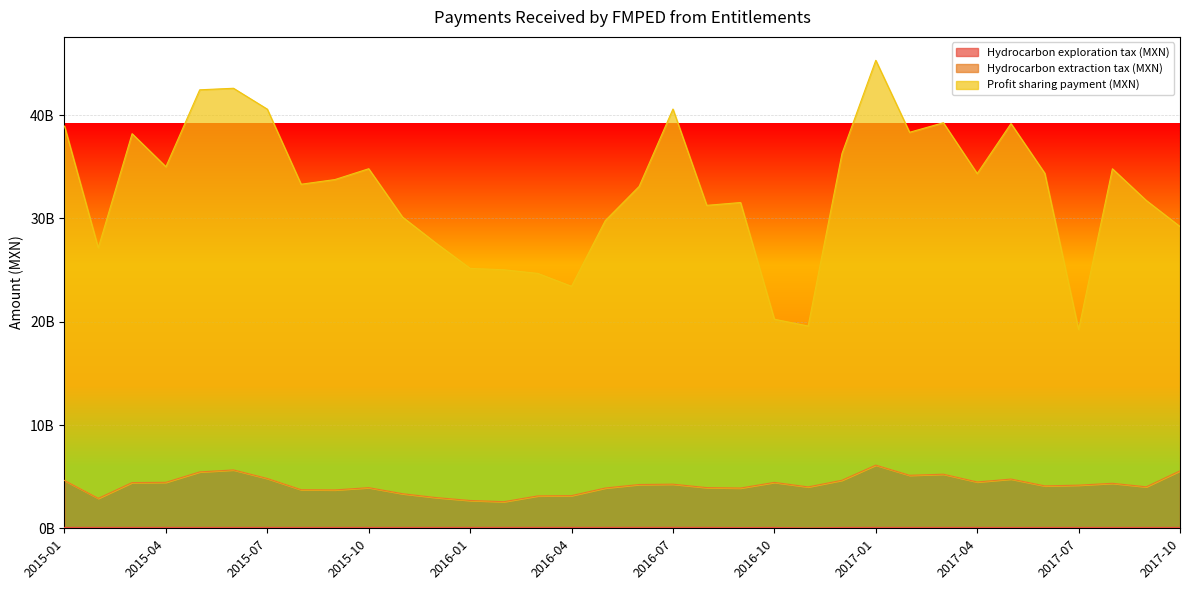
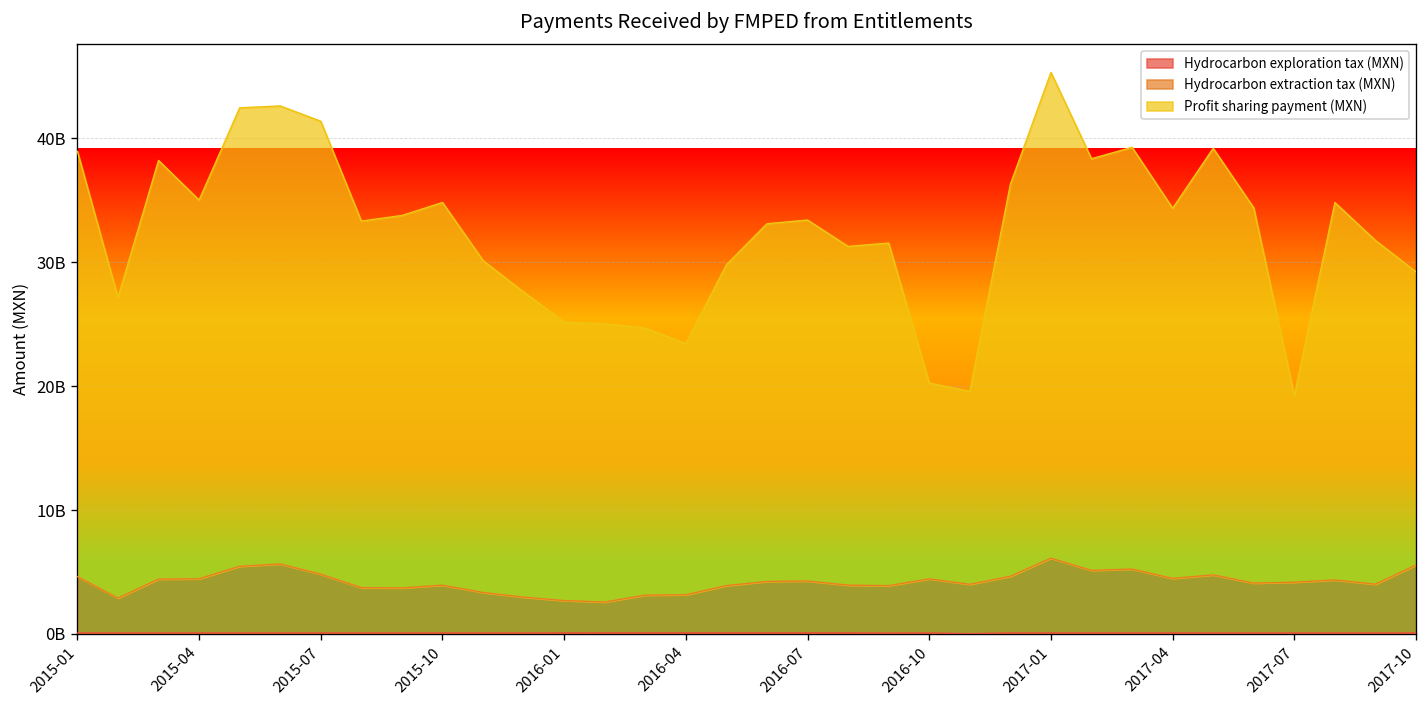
Profit sharing payment (MXN), 2015-07: 35800000000 -> 36600000000
Profit sharing payment (MXN), 2016-07: 36300000000 -> 29100000000
